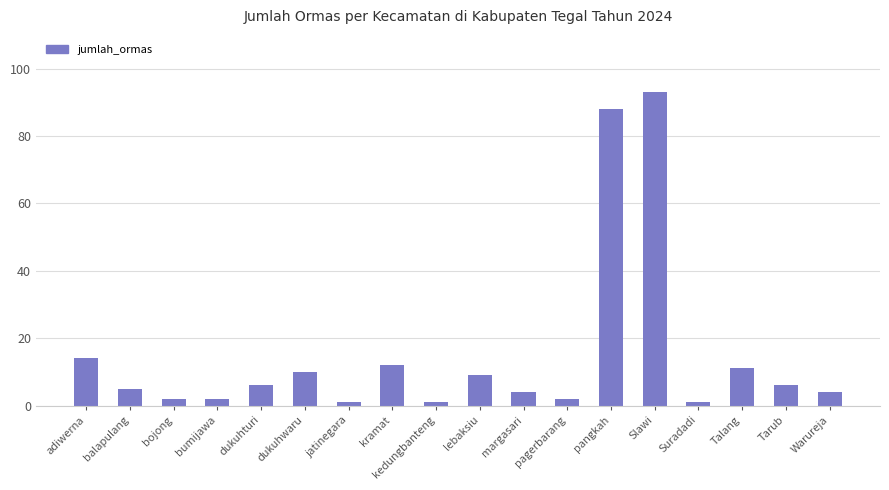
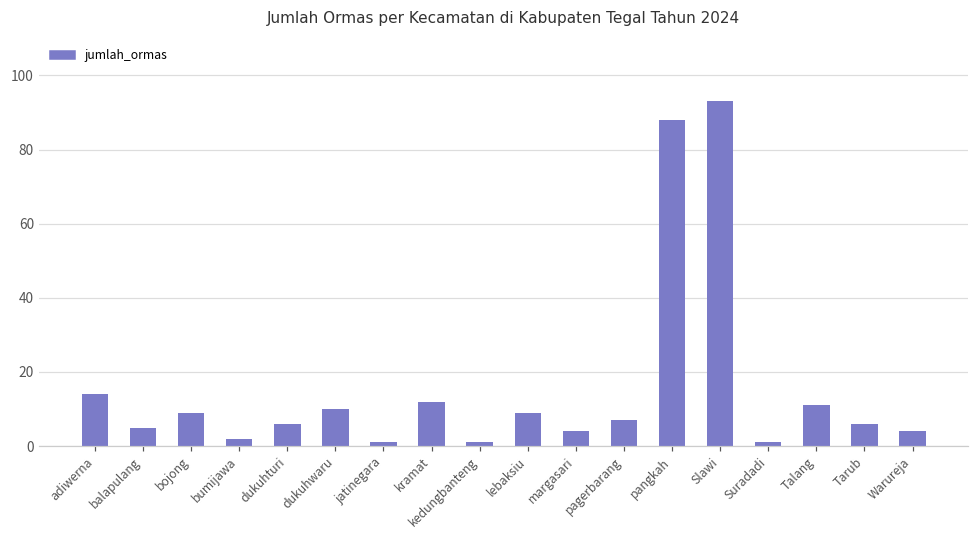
bojong: 2 -> 9
pagerbarang: 2 -> 7
